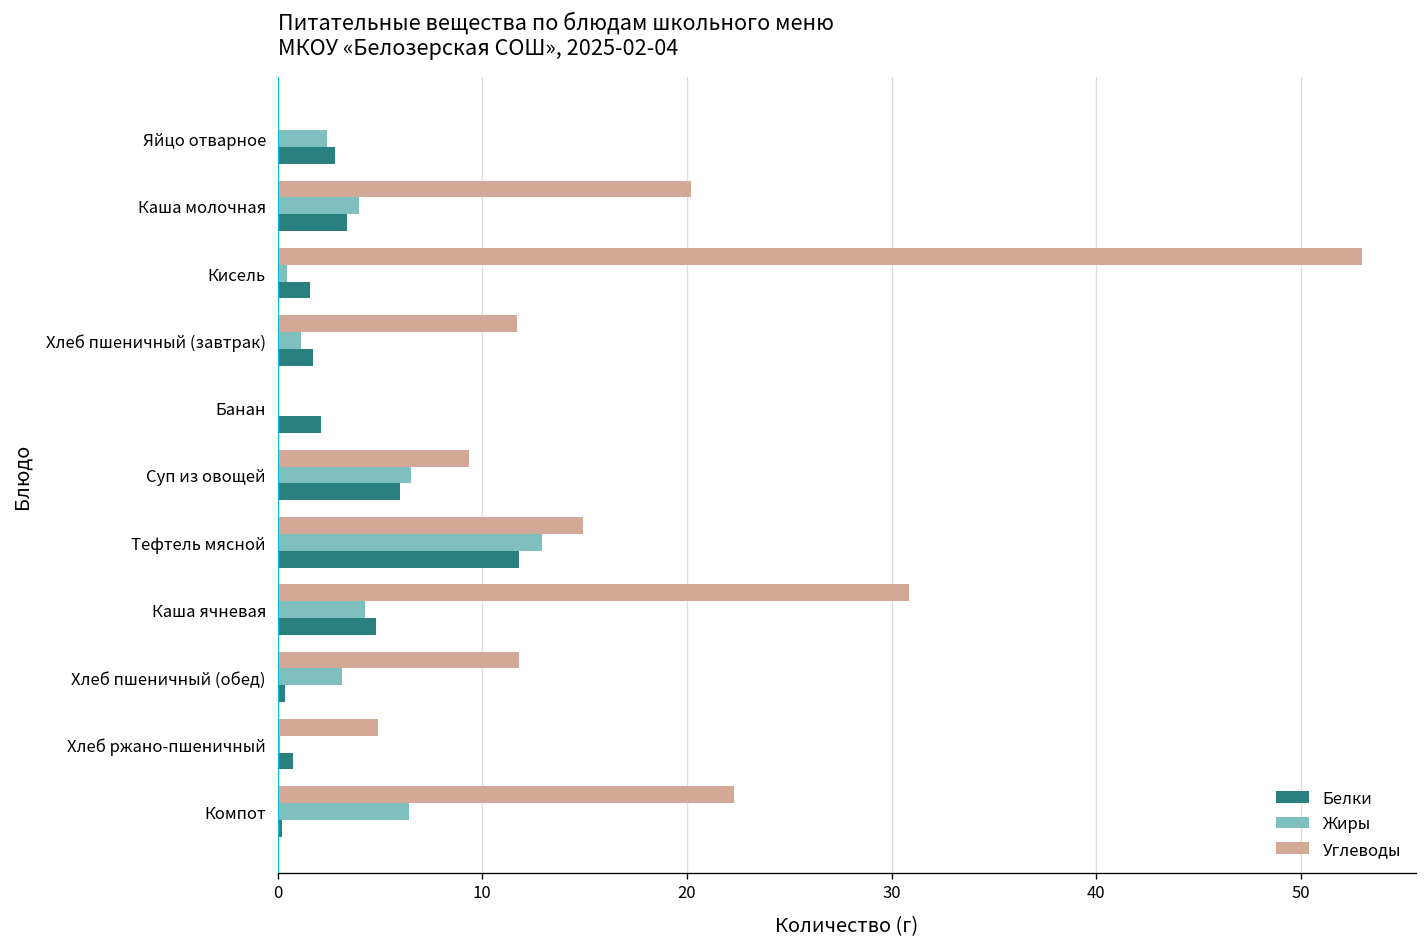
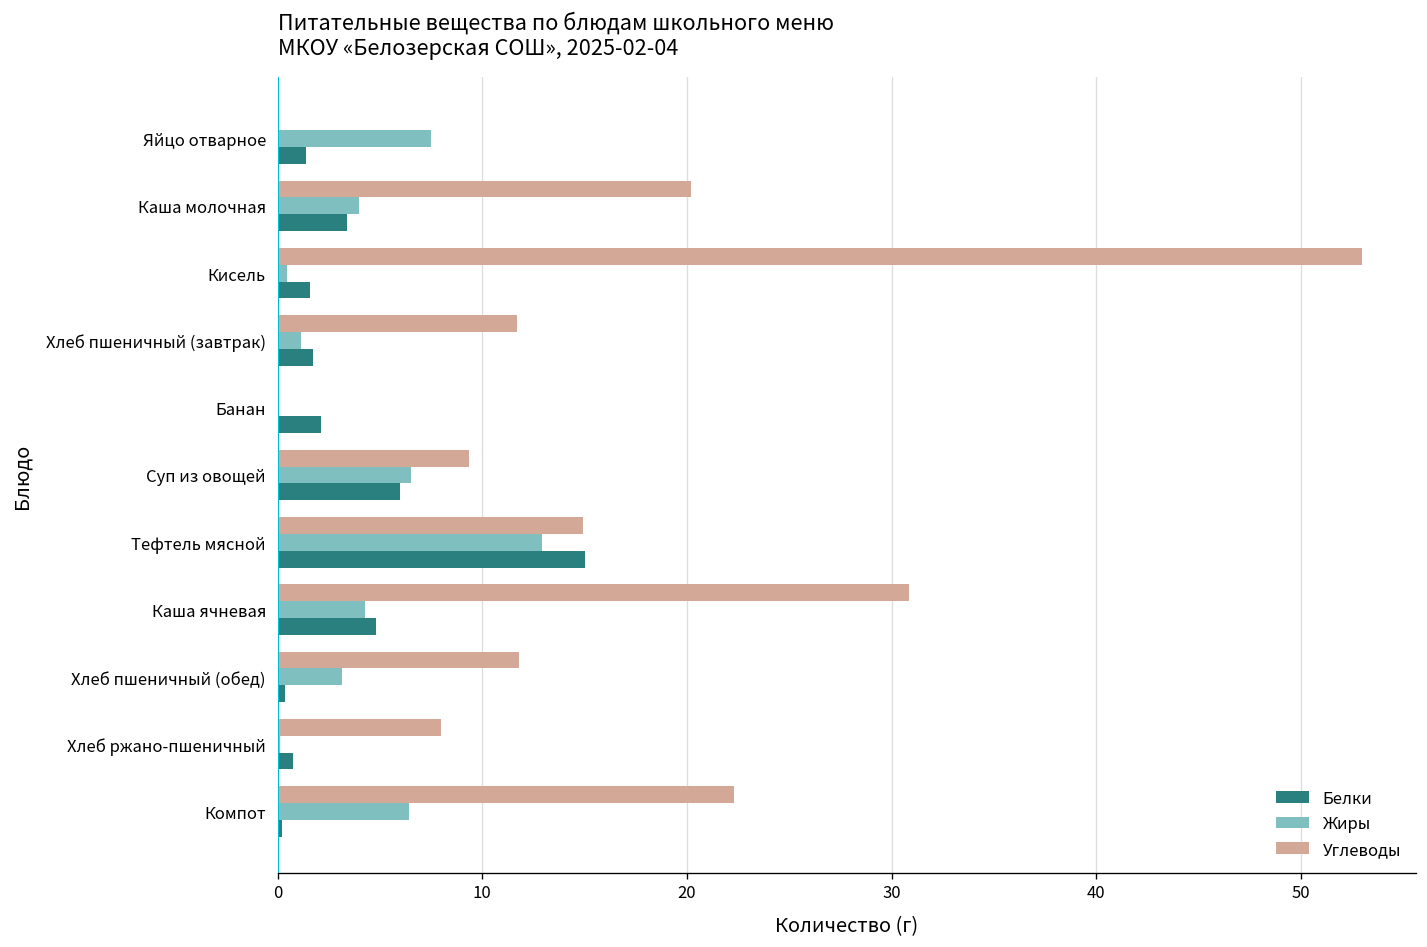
Жиры, Яйцо отварное: 2.4 -> 7.5
Белки, Яйцо отварное: 2.8 -> 1.4
Белки, Тефтель мясной: 11.8 -> 15.0
Углеводы, Хлеб ржано-пшеничный: 4.9 -> 8.0
